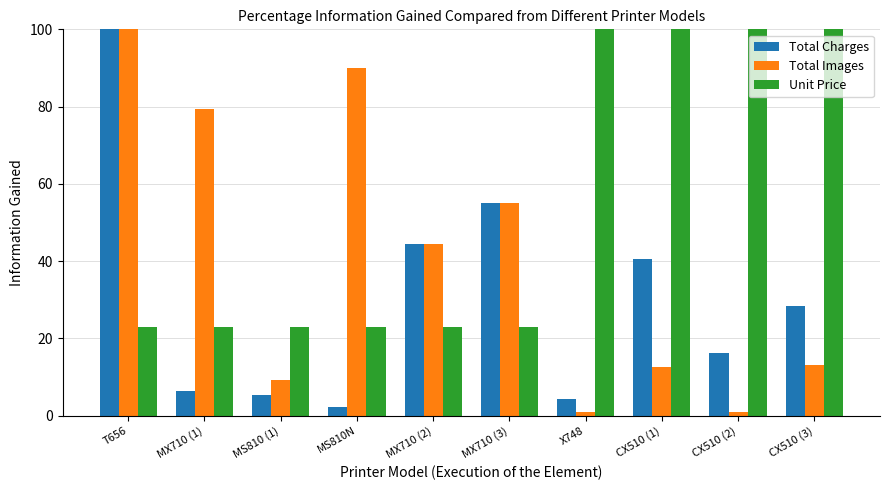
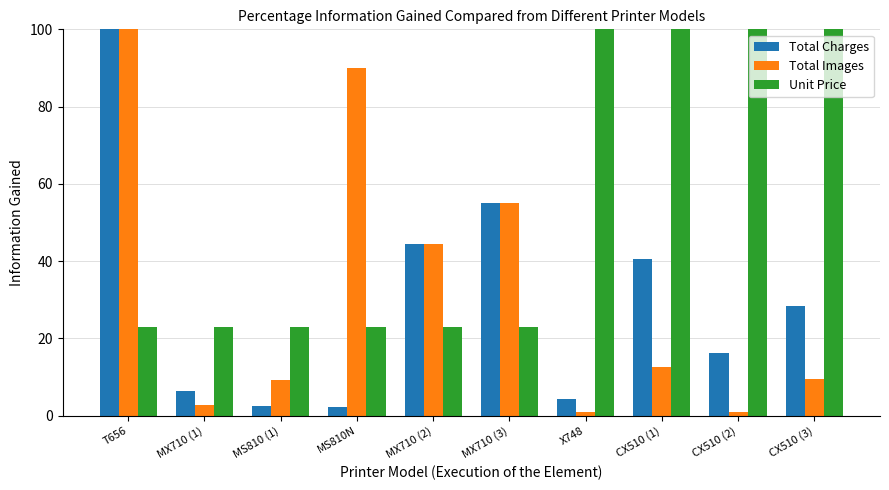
Total Images, MX710 (1): 79 -> 3
Total Charges, MS810 (1): 5 -> 3
Total Images, CX510 (3): 13 -> 9
